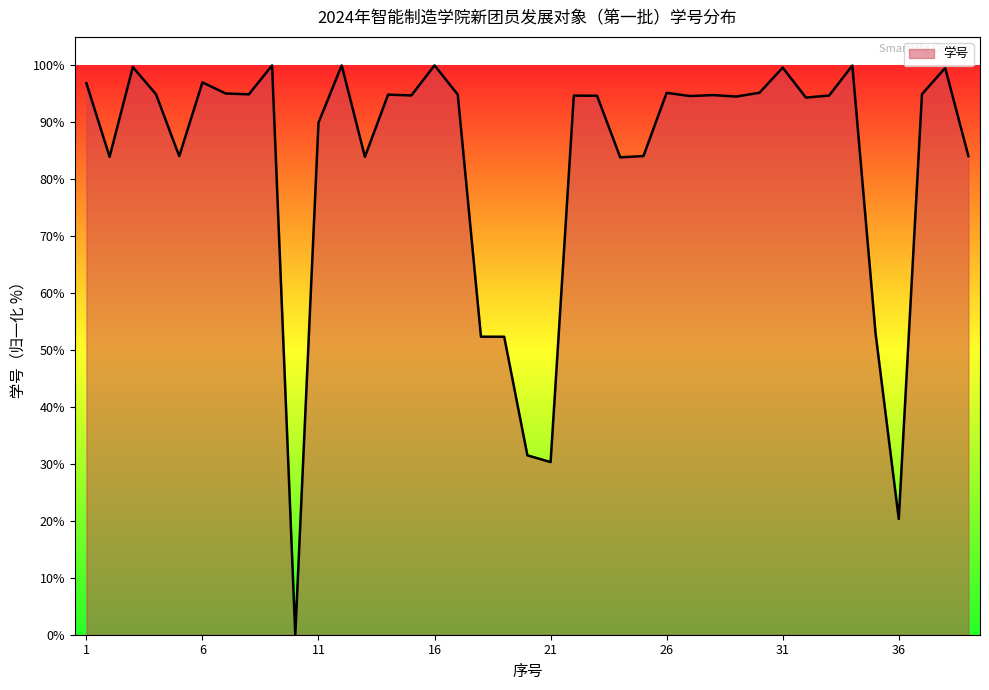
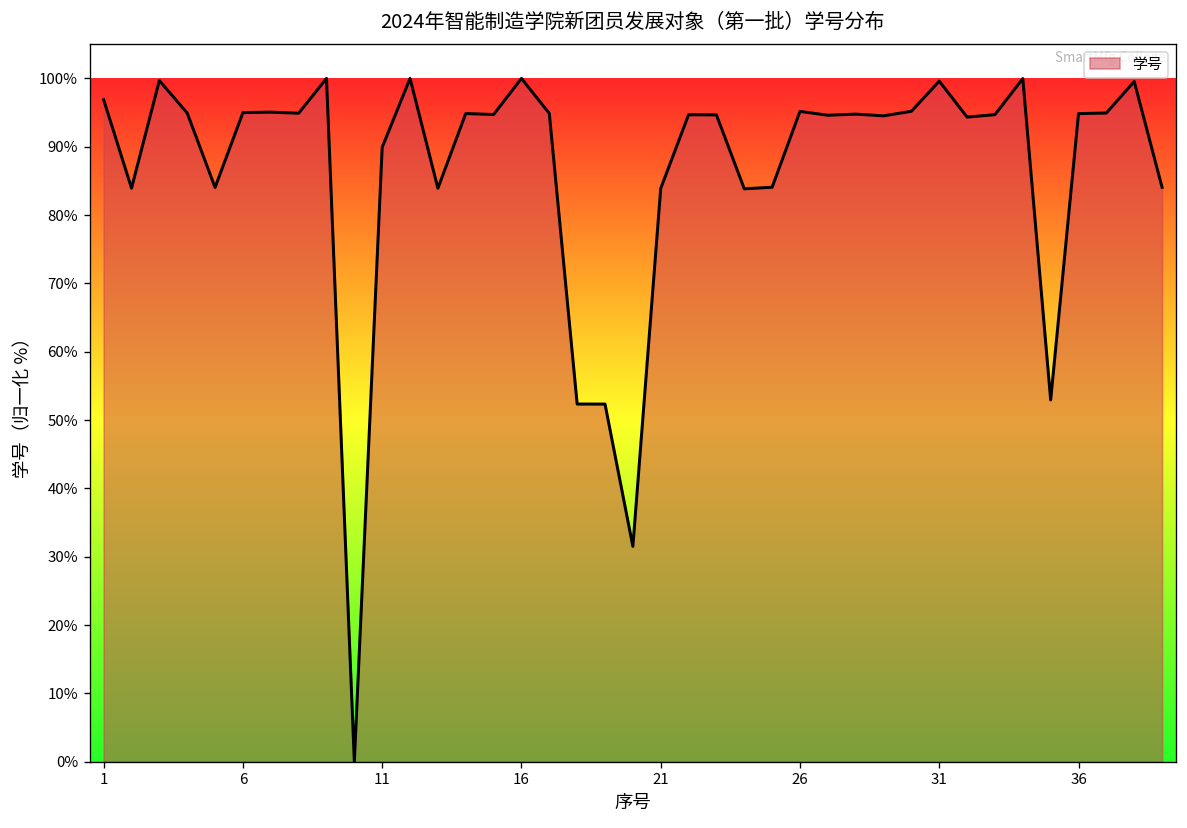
6: 97% -> 95%
21: 30% -> 84%
36: 20% -> 95%
